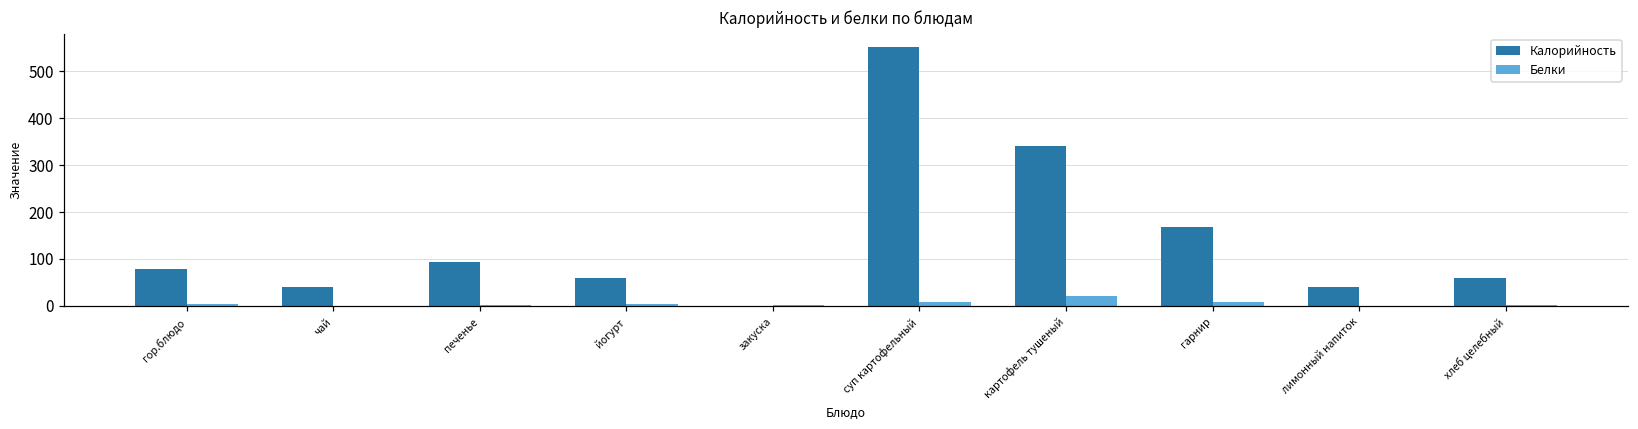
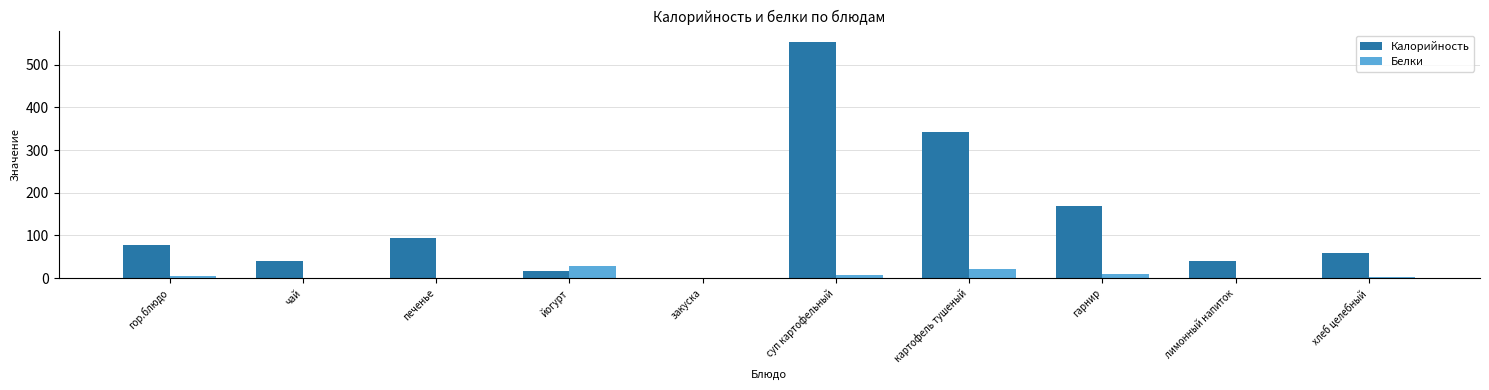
Калорийность, йогурт: 60 -> 20
Белки, йогурт: 0 -> 30
